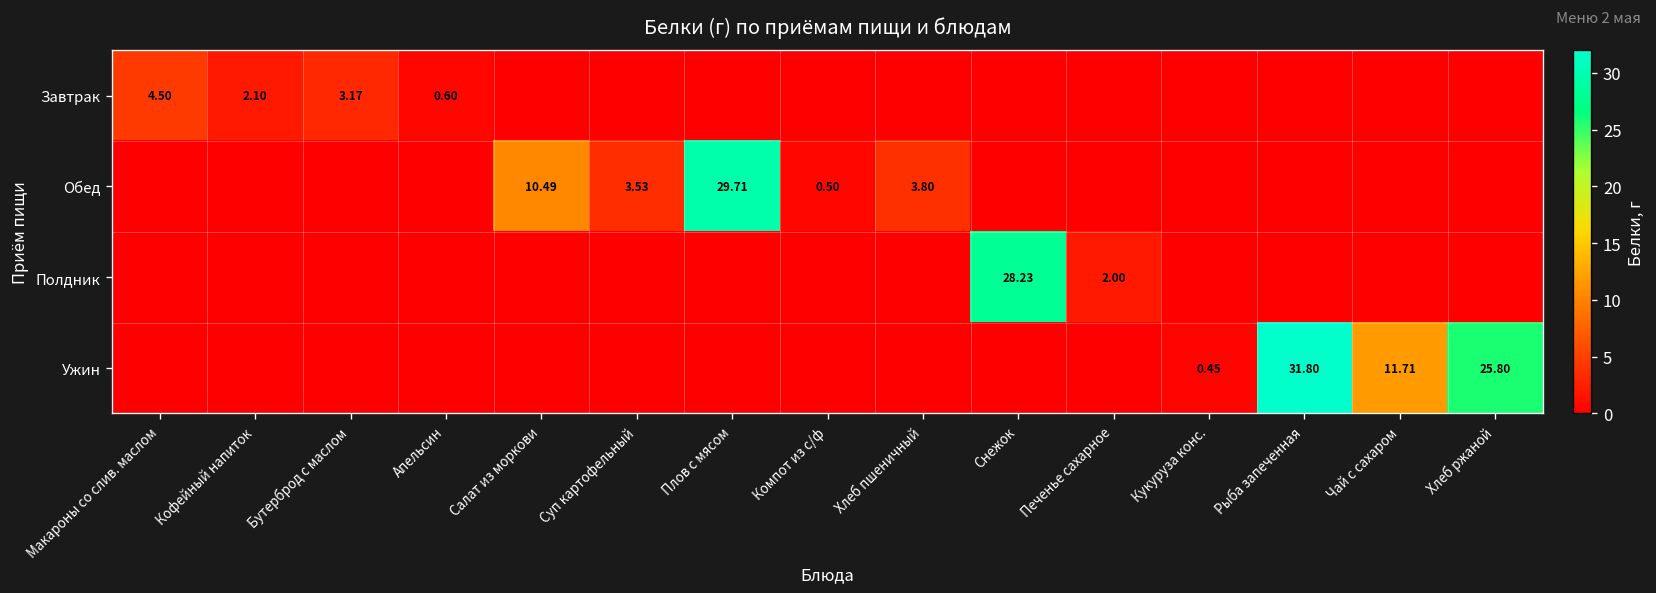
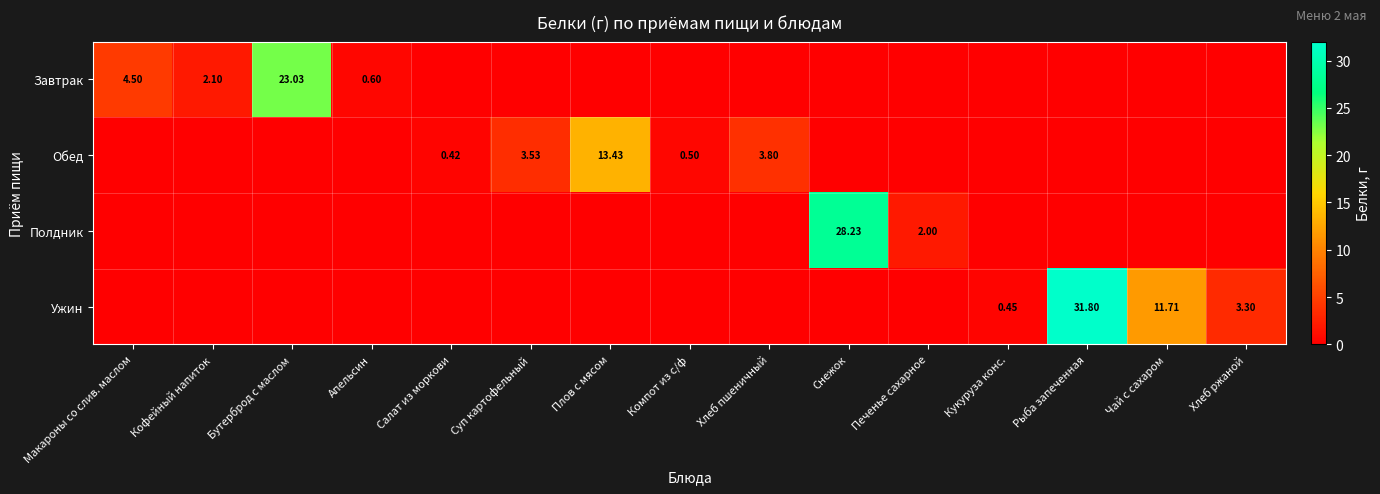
Завтрак, Бутерброд с маслом: 3.17 -> 23.03
Обед, Салат из моркови: 10.49 -> 0.42
Обед, Плов с мясом: 29.71 -> 13.43
Ужин, Хлеб ржаной: 25.80 -> 3.30
